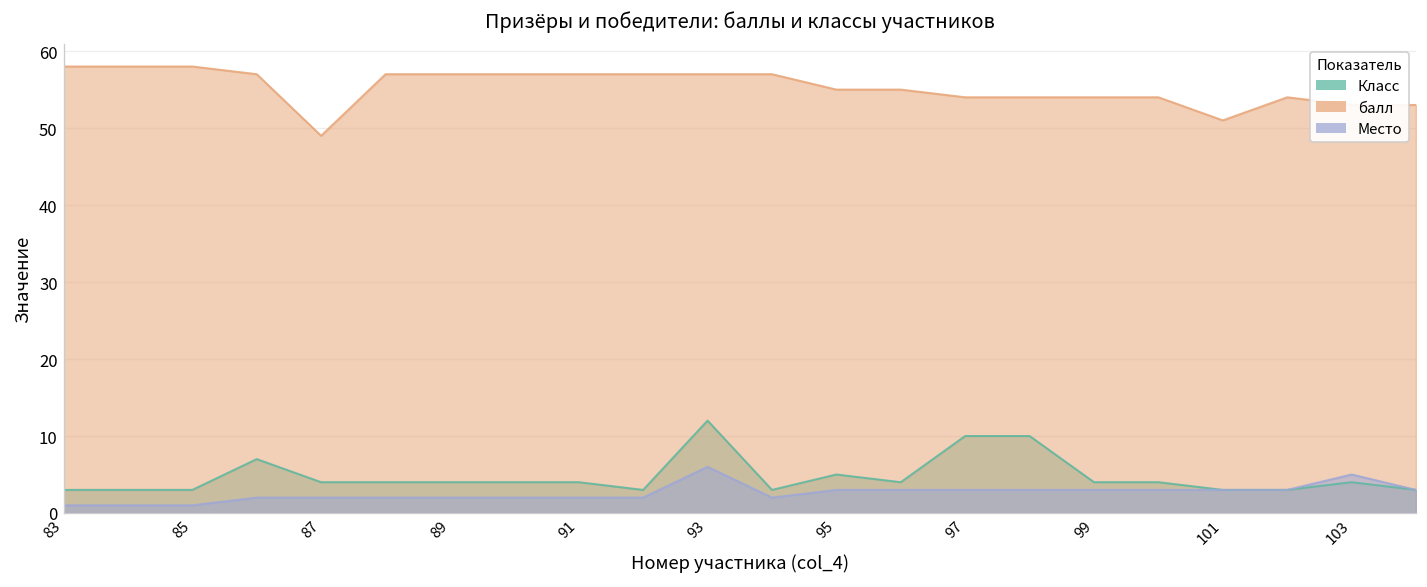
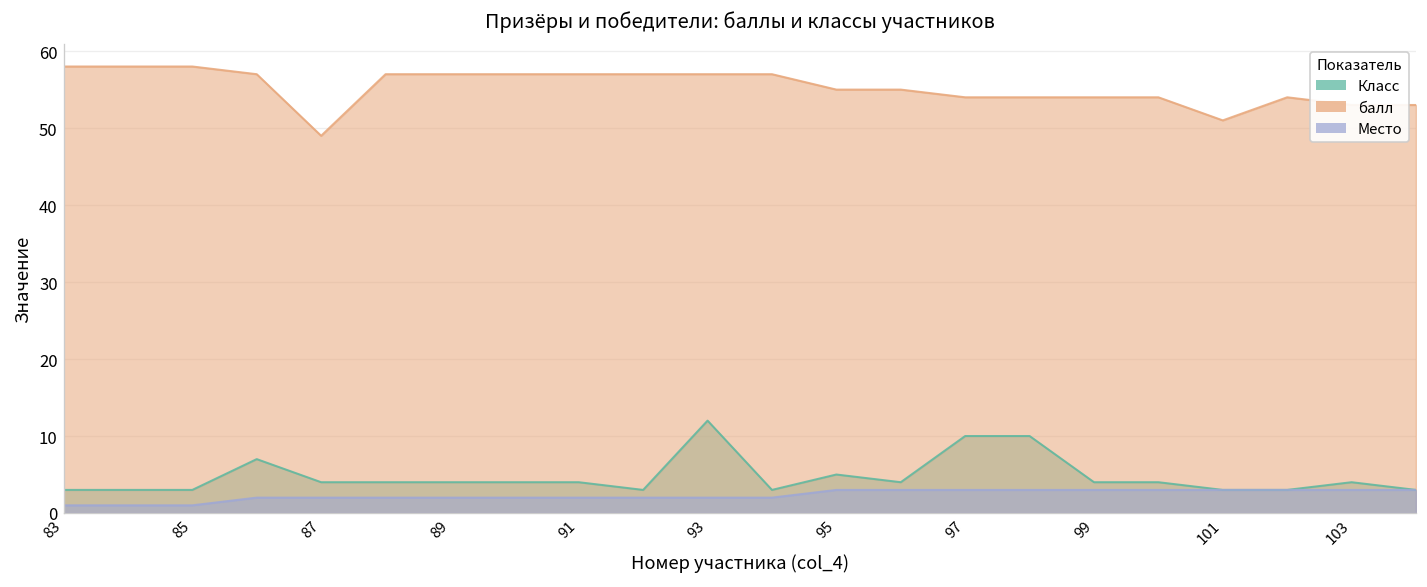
Место, 93: 6 -> 2
Место, 103: 5 -> 3
